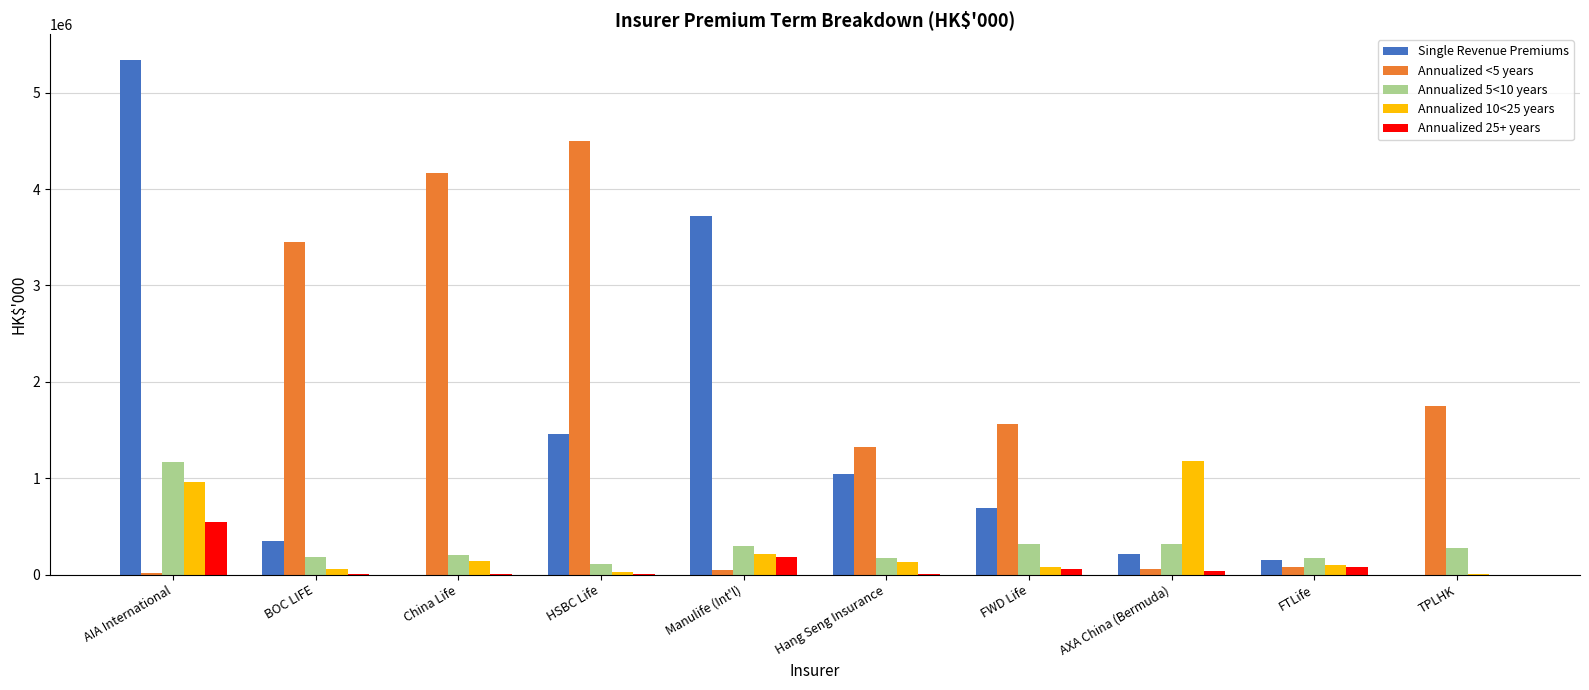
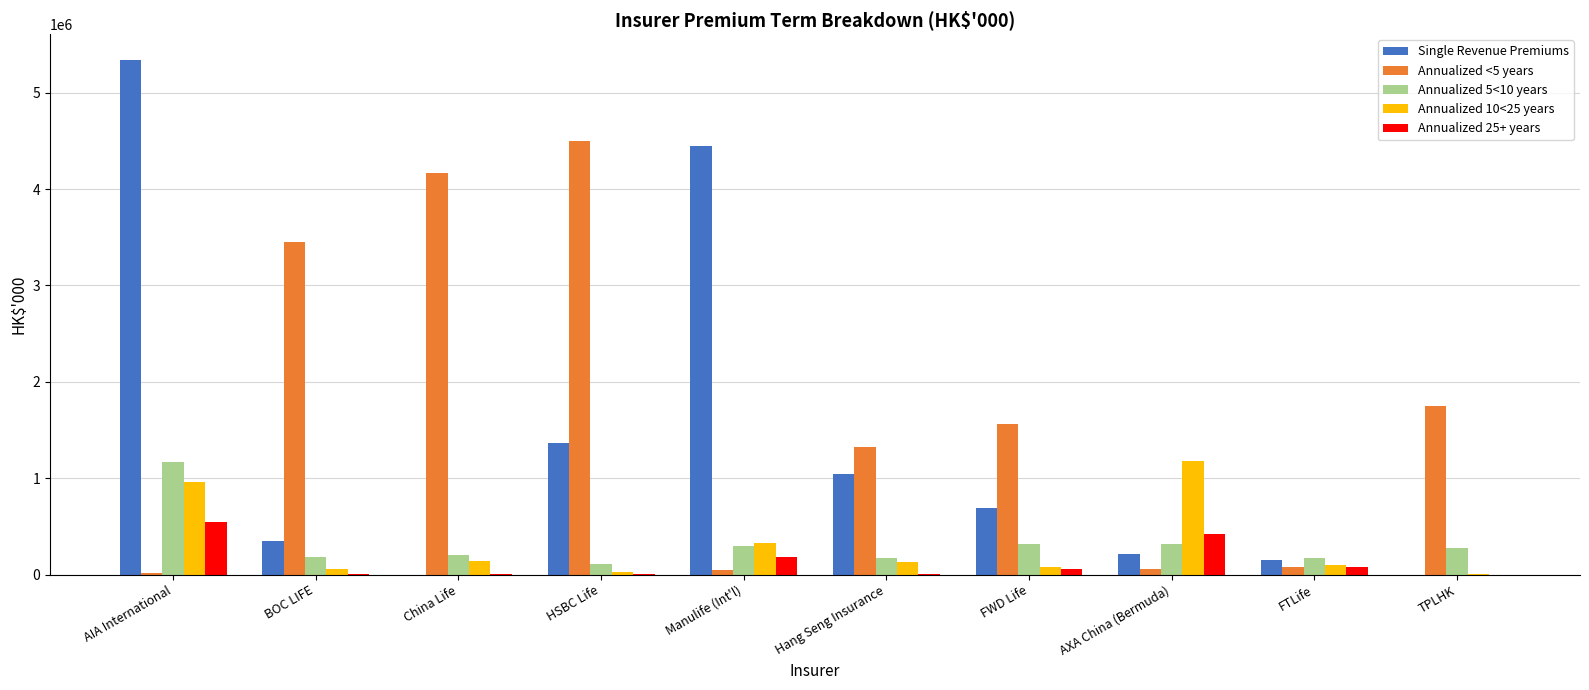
Single Revenue Premiums, HSBC Life: 1500000 -> 1400000
Single Revenue Premiums, Manulife (Int'l): 3700000 -> 4400000
Annualized 10<25 years, Manulife (Int'l): 200000 -> 300000
Annualized 25+ years, AXA China (Bermuda): 0 -> 400000
